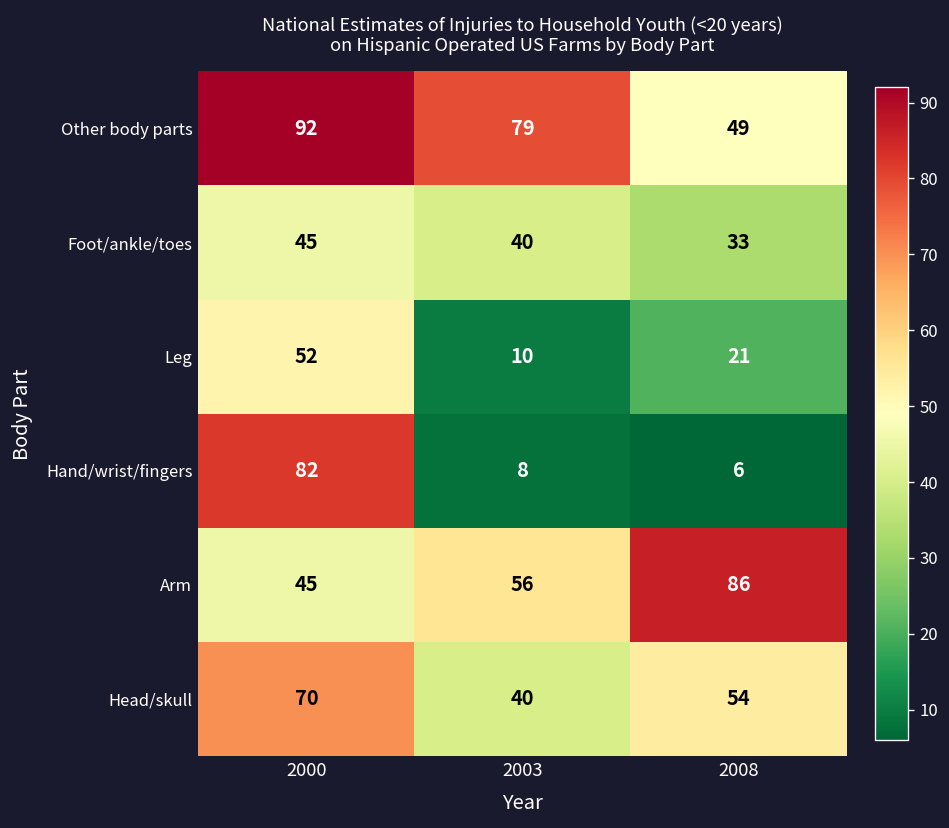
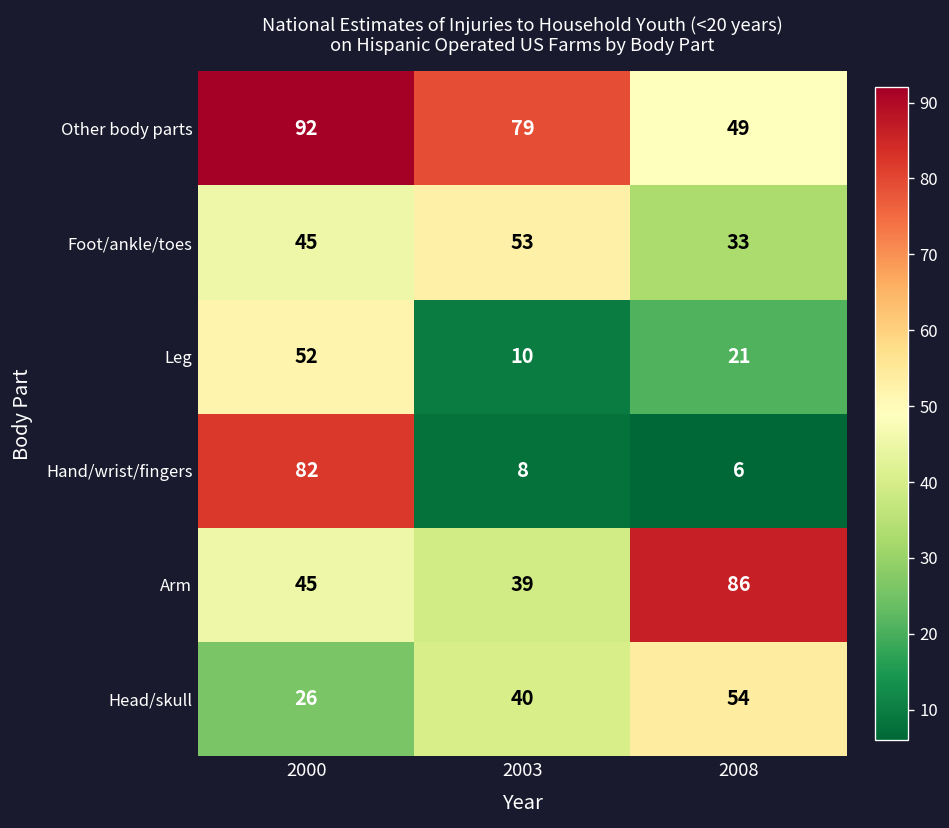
Foot/ankle/toes, 2003: 40 -> 53
Arm, 2003: 56 -> 39
Head/skull, 2000: 70 -> 26
